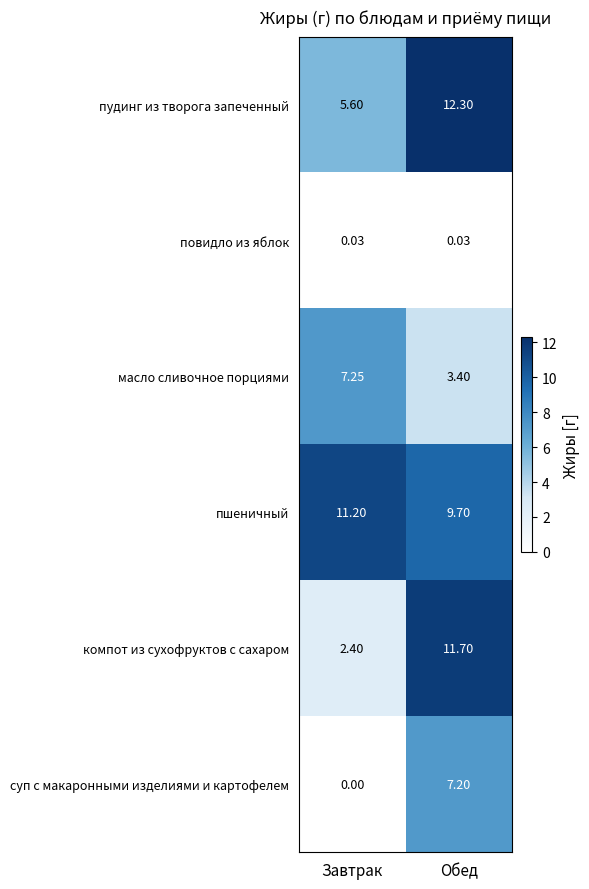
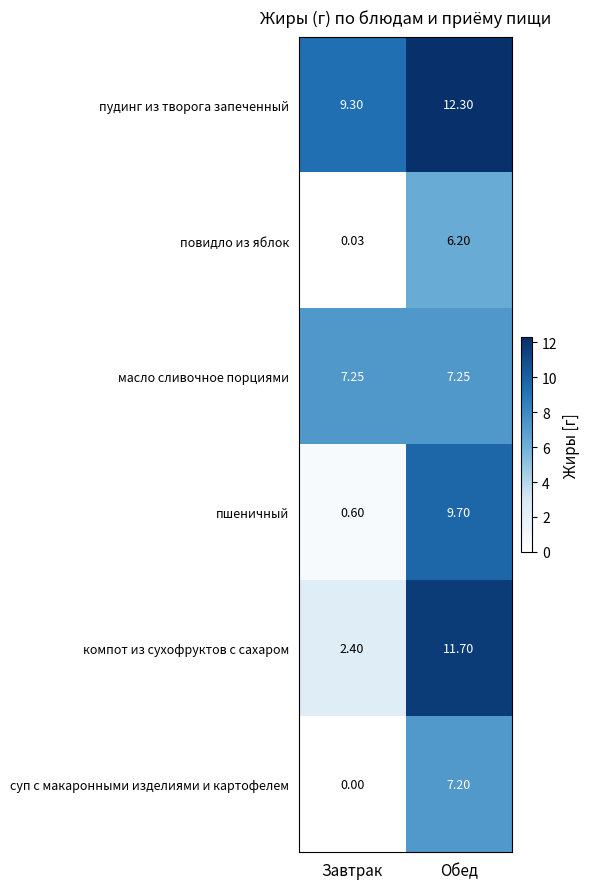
пудинг из творога запеченный, Завтрак: 5.60 -> 9.30
повидло из яблок, Обед: 0.03 -> 6.20
масло сливочное порциями, Обед: 3.40 -> 7.25
пшеничный, Завтрак: 11.20 -> 0.60
